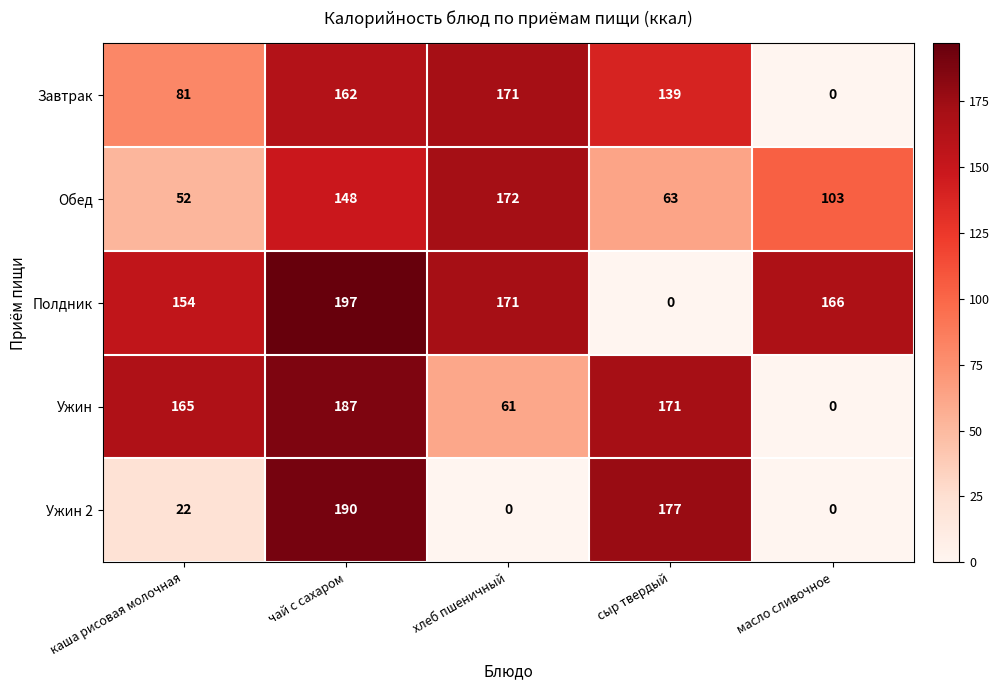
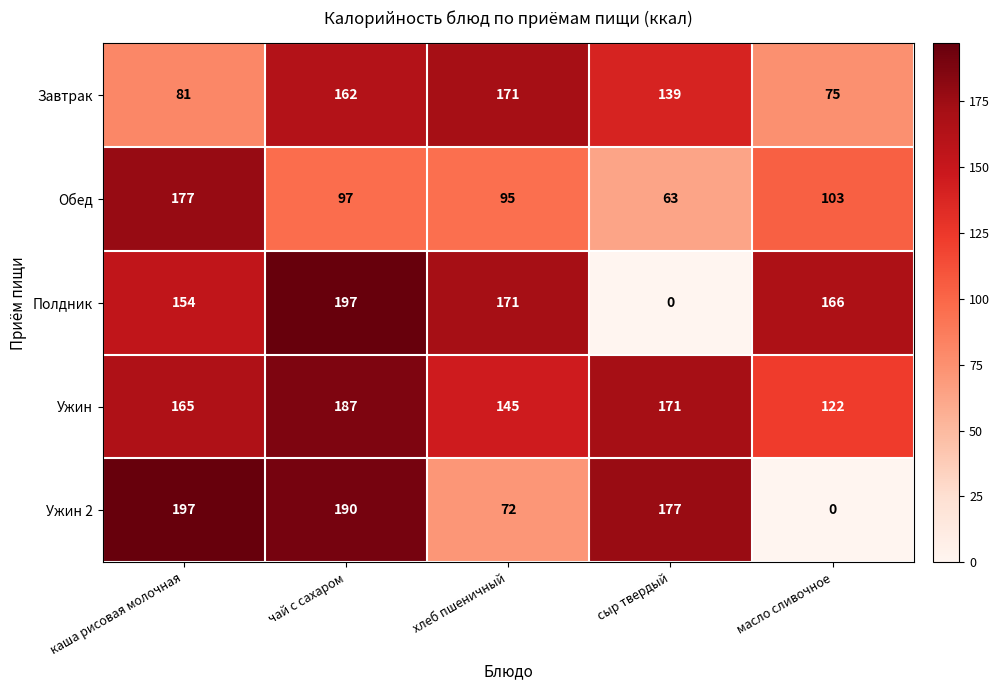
Завтрак, масло сливочное: 0 -> 75
Обед, каша рисовая молочная: 52 -> 177
Обед, чай с сахаром: 148 -> 97
Обед, хлеб пшеничный: 172 -> 95
Ужин, хлеб пшеничный: 61 -> 145
Ужин, масло сливочное: 0 -> 122
Ужин 2, каша рисовая молочная: 22 -> 197
Ужин 2, хлеб пшеничный: 0 -> 72
